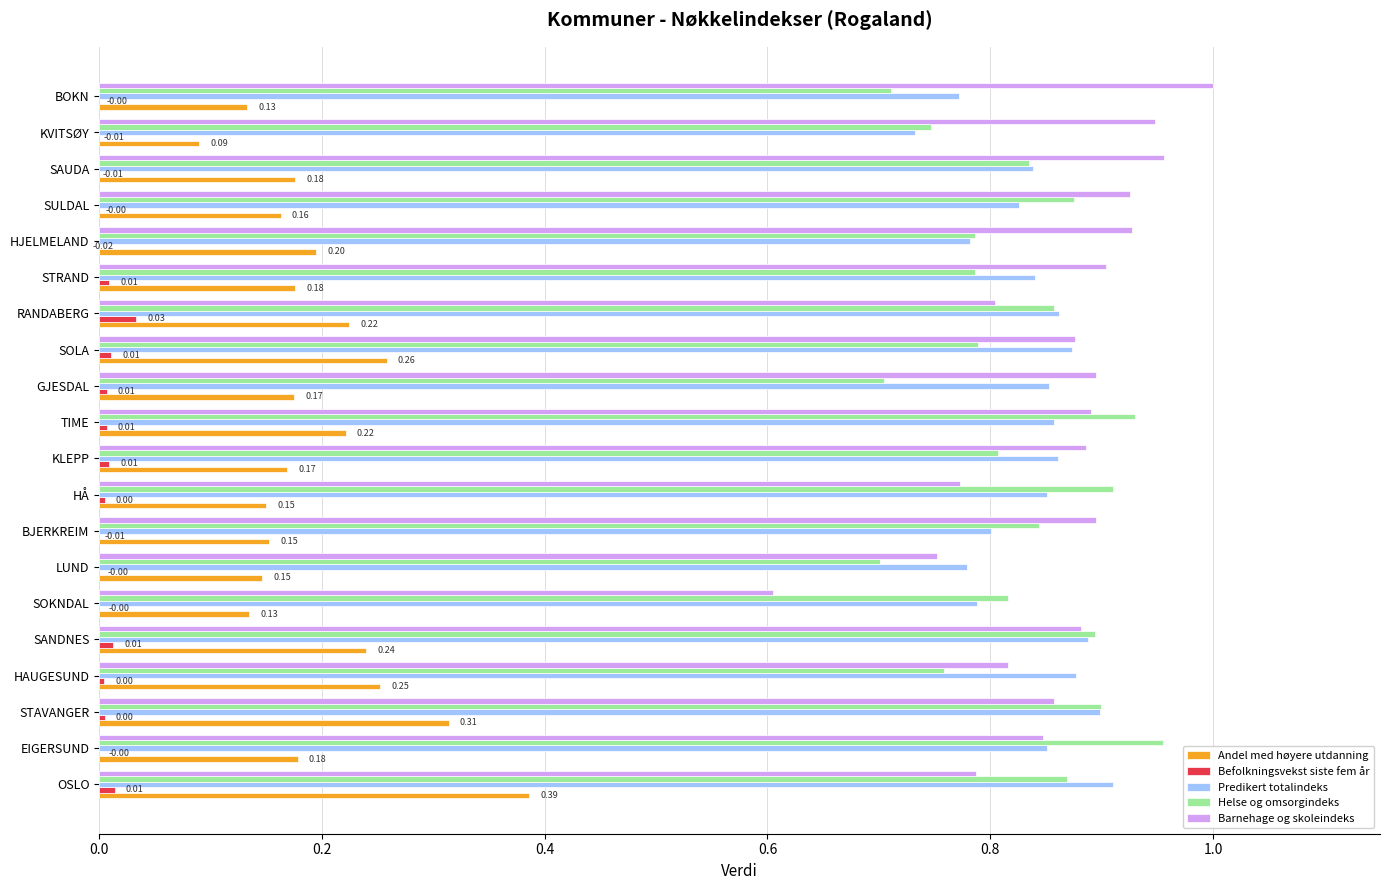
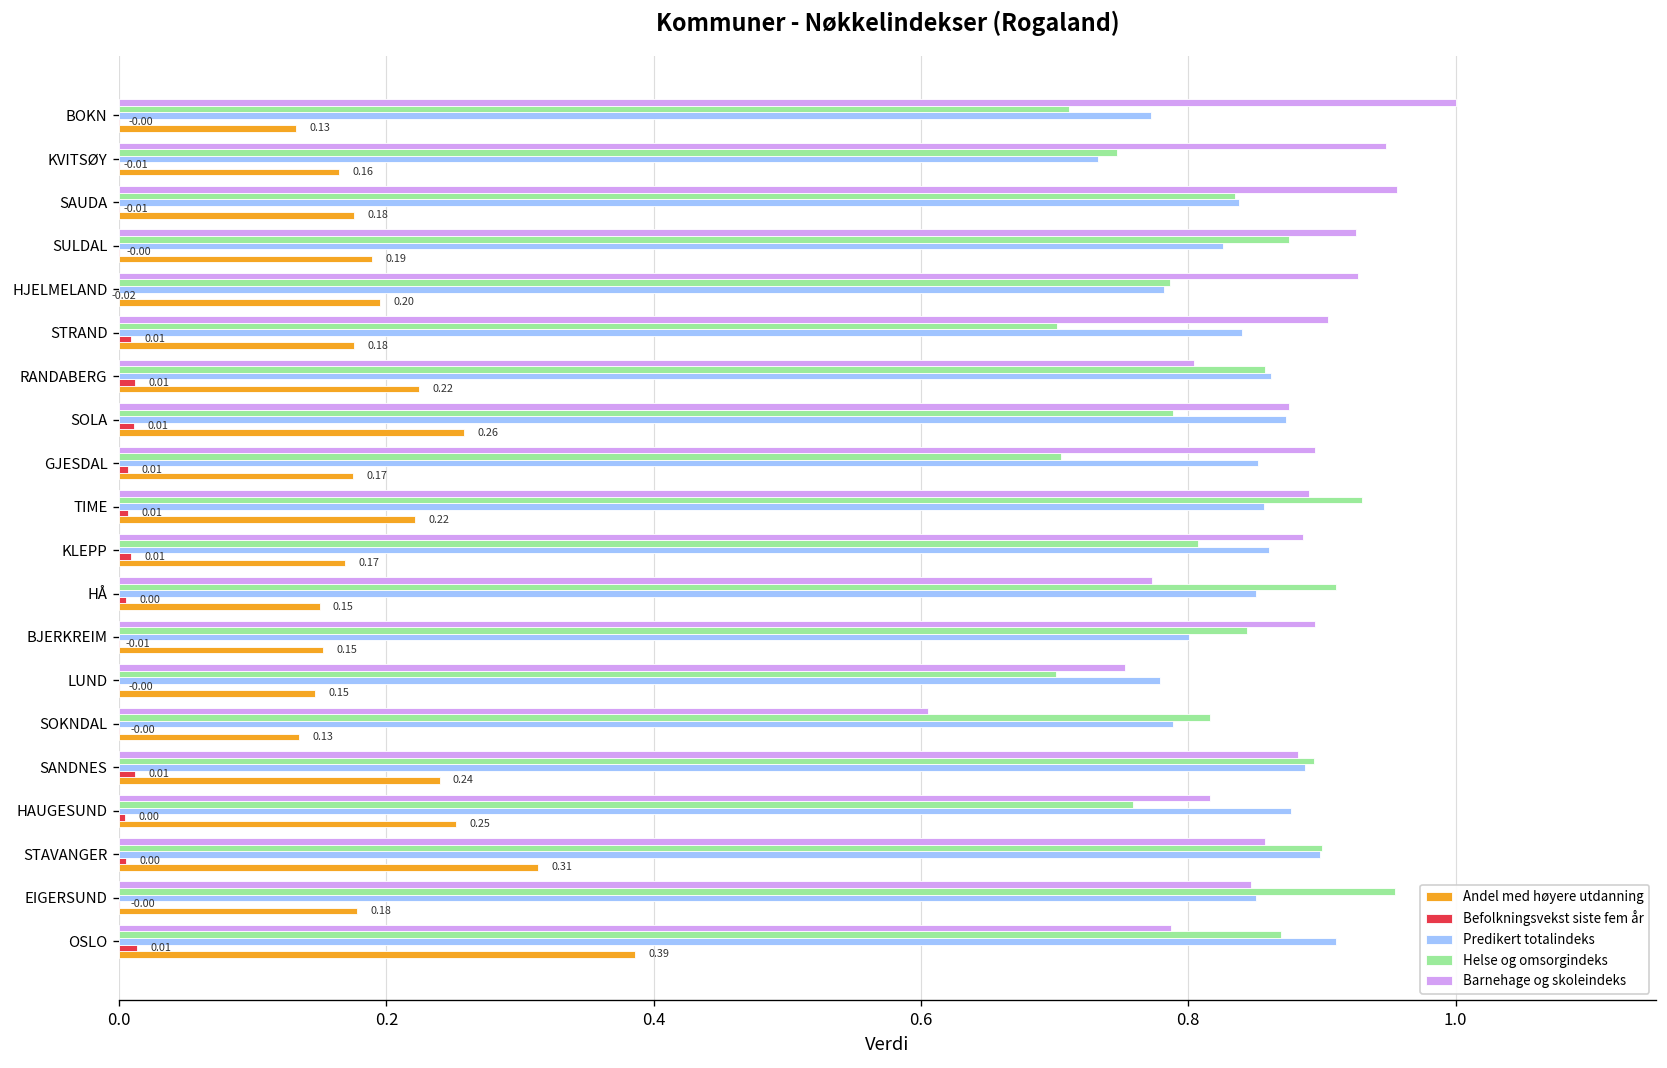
Andel med høyere utdanning, KVITSØY: 0.09 -> 0.16
Andel med høyere utdanning, SULDAL: 0.16 -> 0.19
Helse og omsorgindeks, STRAND: 0.787 -> 0.702
Befolkningsvekst siste fem år, RANDABERG: 0.03 -> 0.01
